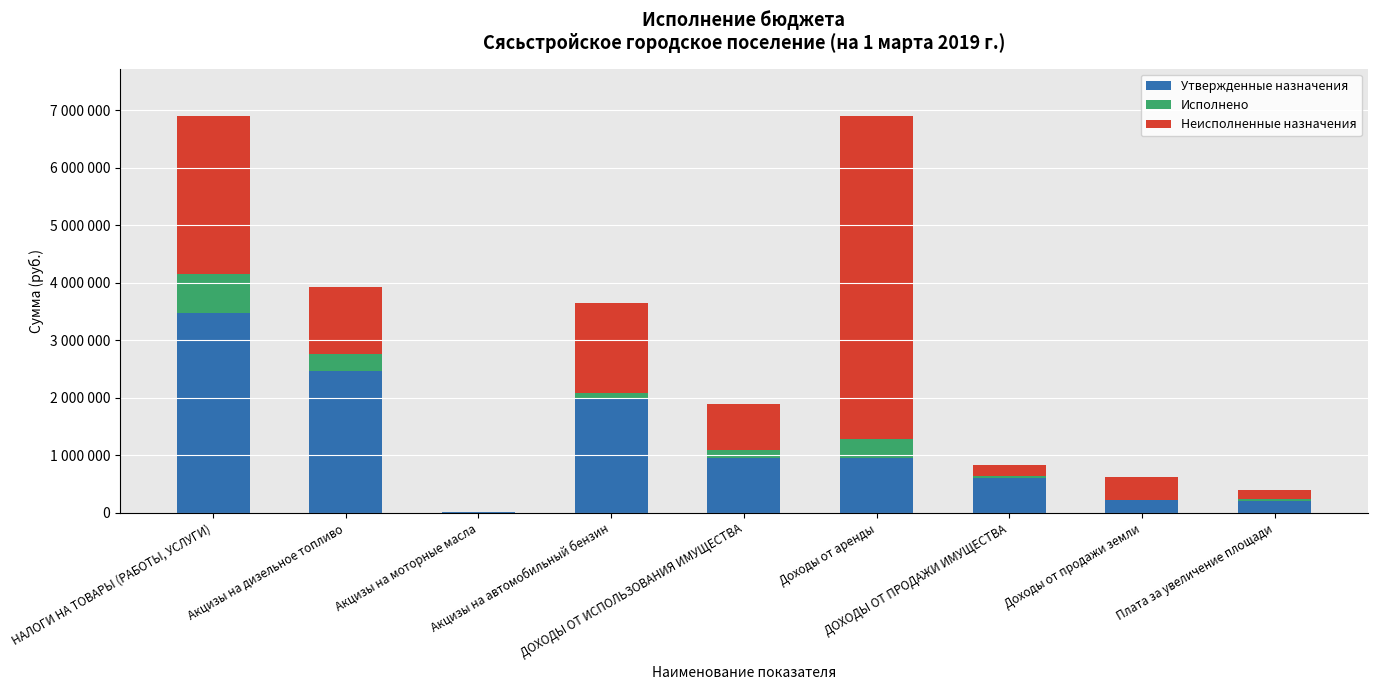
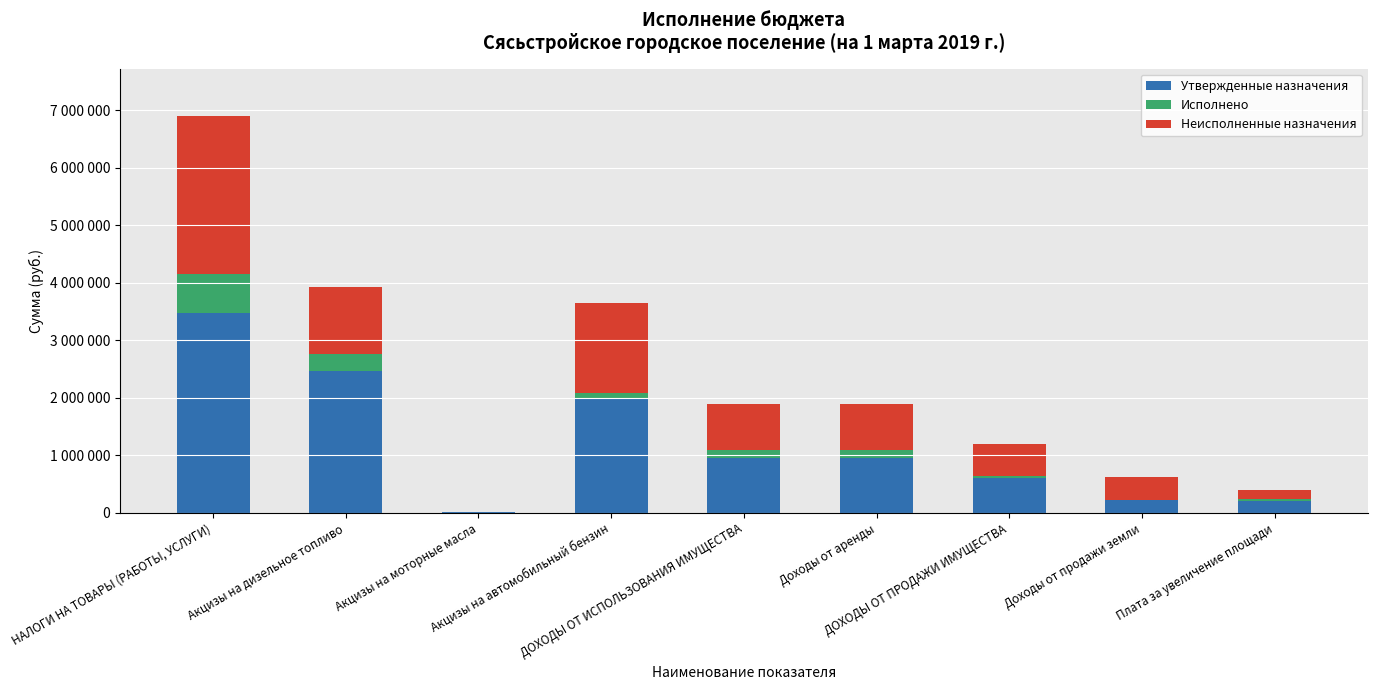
Исполнено, Доходы от аренды: 300000 -> 200000
Неисполненные назначения, Доходы от аренды: 5600000 -> 800000
Неисполненные назначения, ДОХОДЫ ОТ ПРОДАЖИ ИМУЩЕСТВА: 200000 -> 600000
